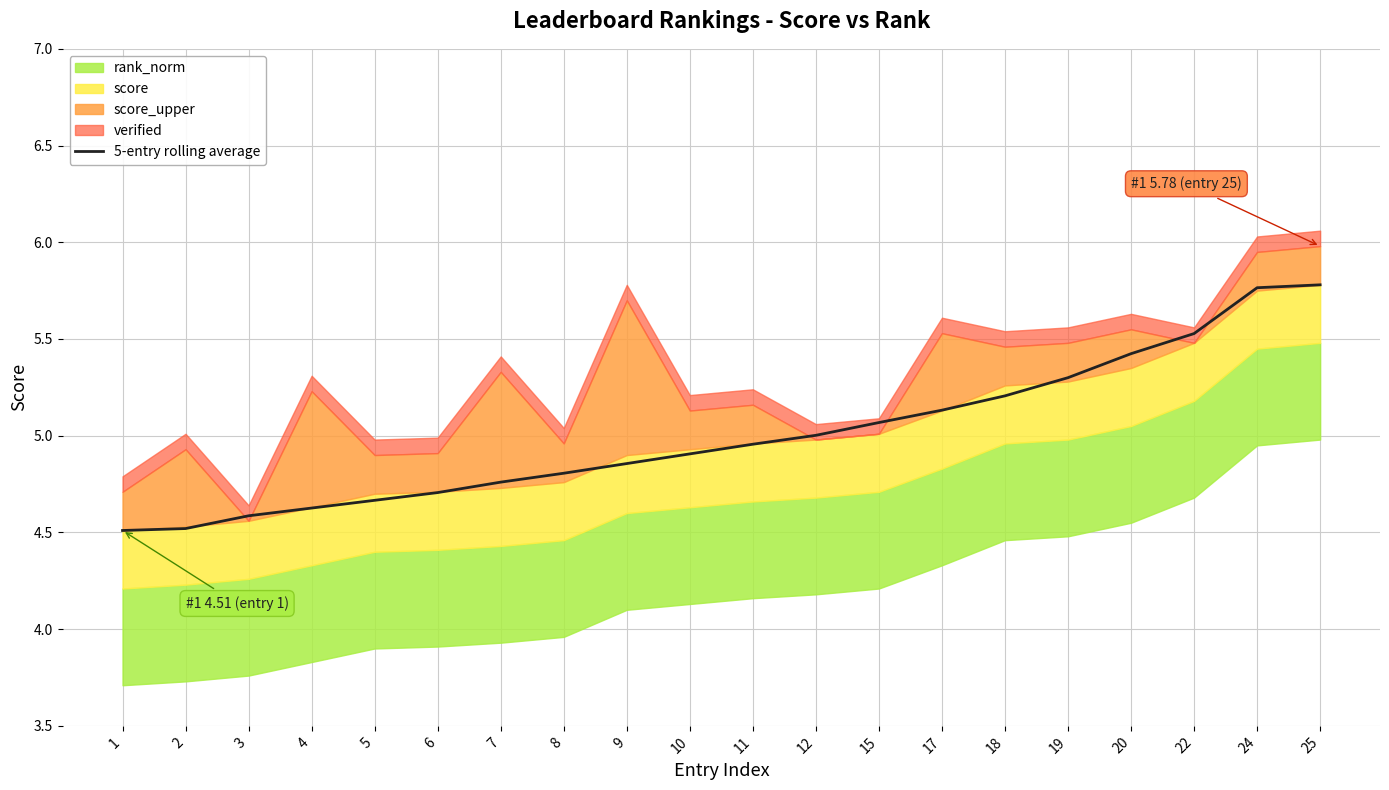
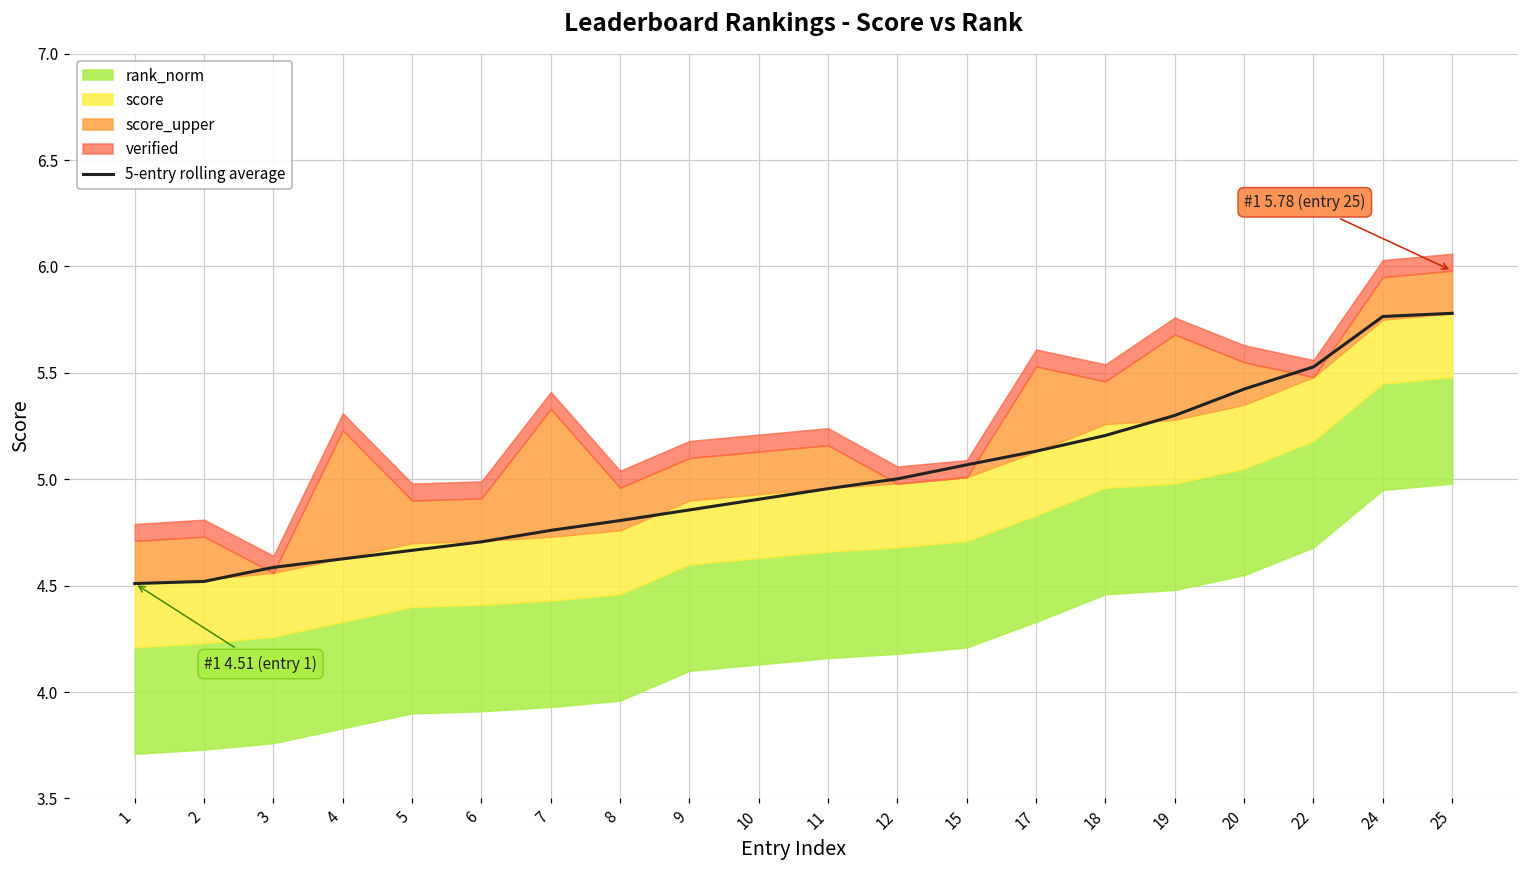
score_upper, 2: 0.40 -> 0.20
score_upper, 9: 0.80 -> 0.20
score_upper, 19: 0.20 -> 0.40
